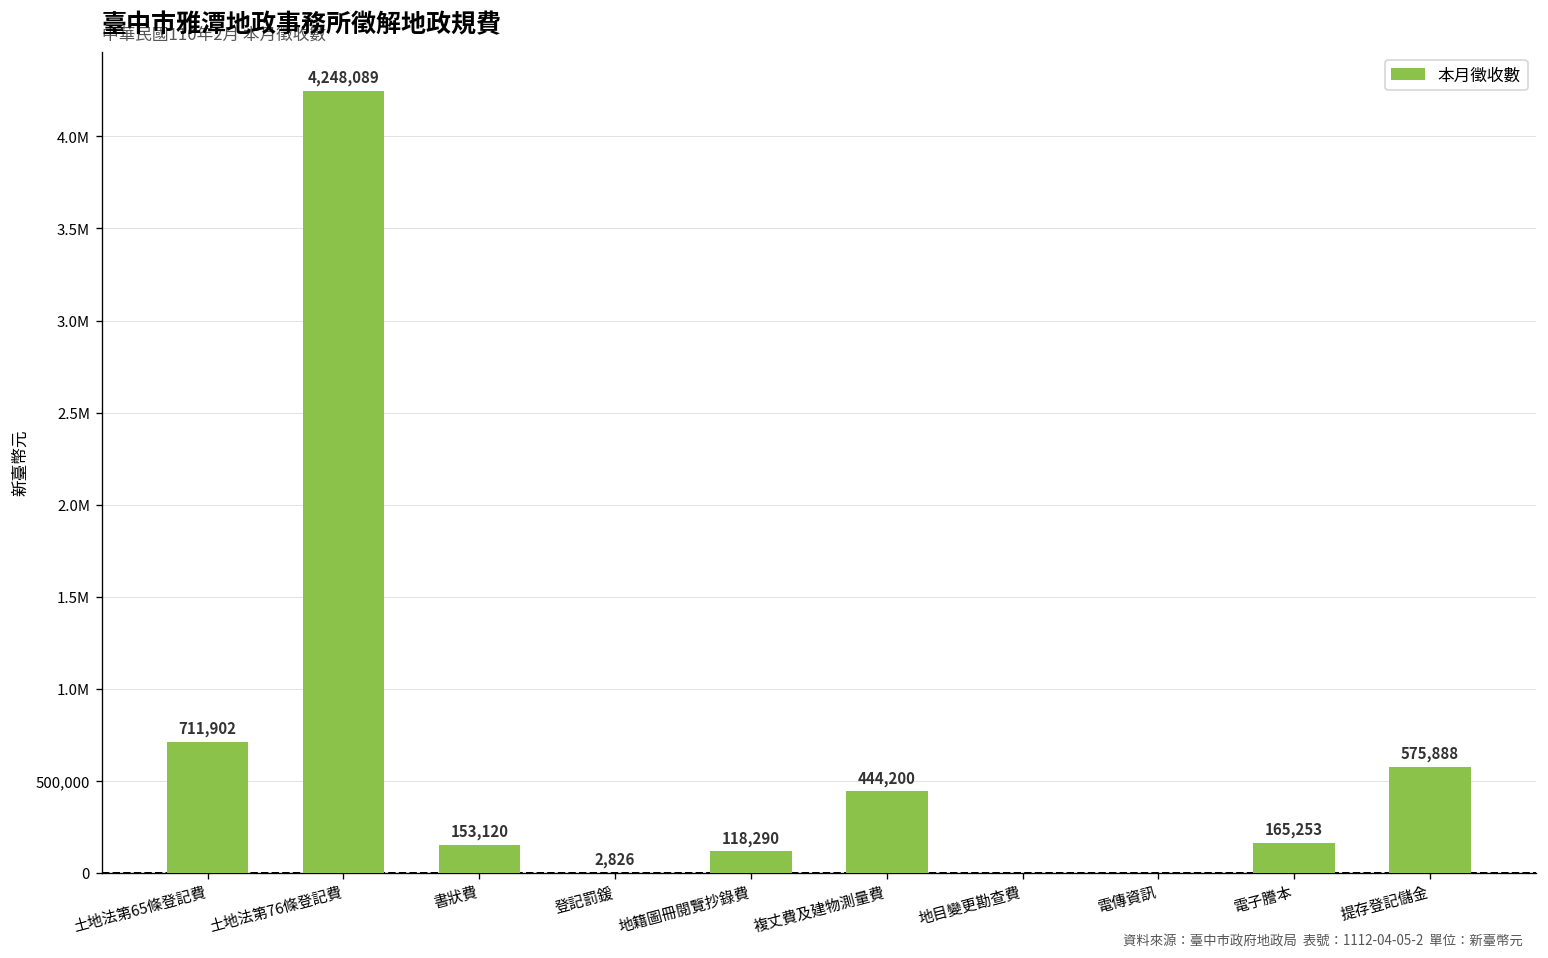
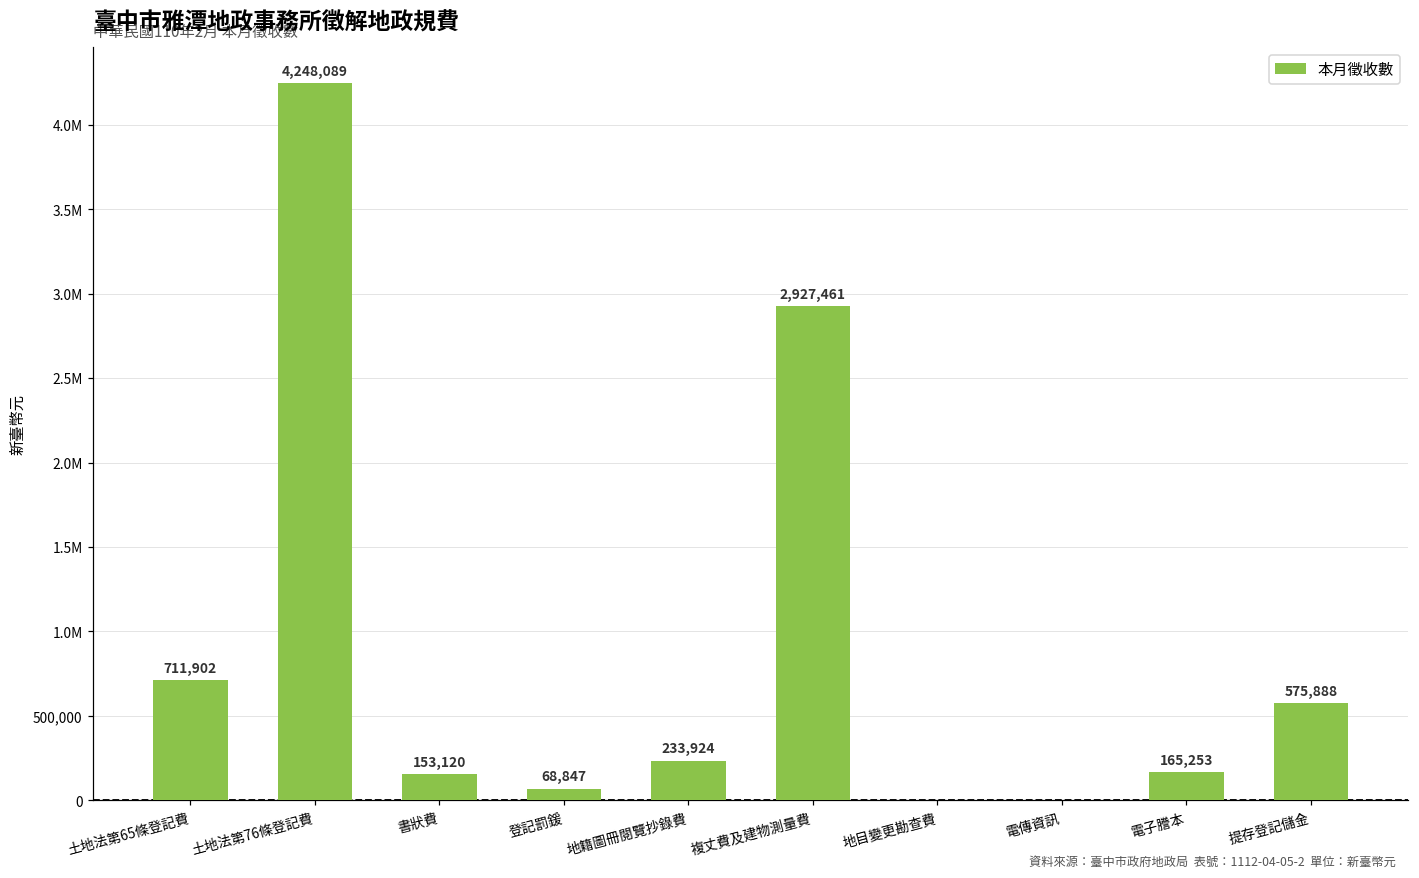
登記罰鍰: 2,826 -> 68,847
地籍圖冊閱覽抄錄費: 118,290 -> 233,924
複丈費及建物測量費: 444,200 -> 2,927,461
